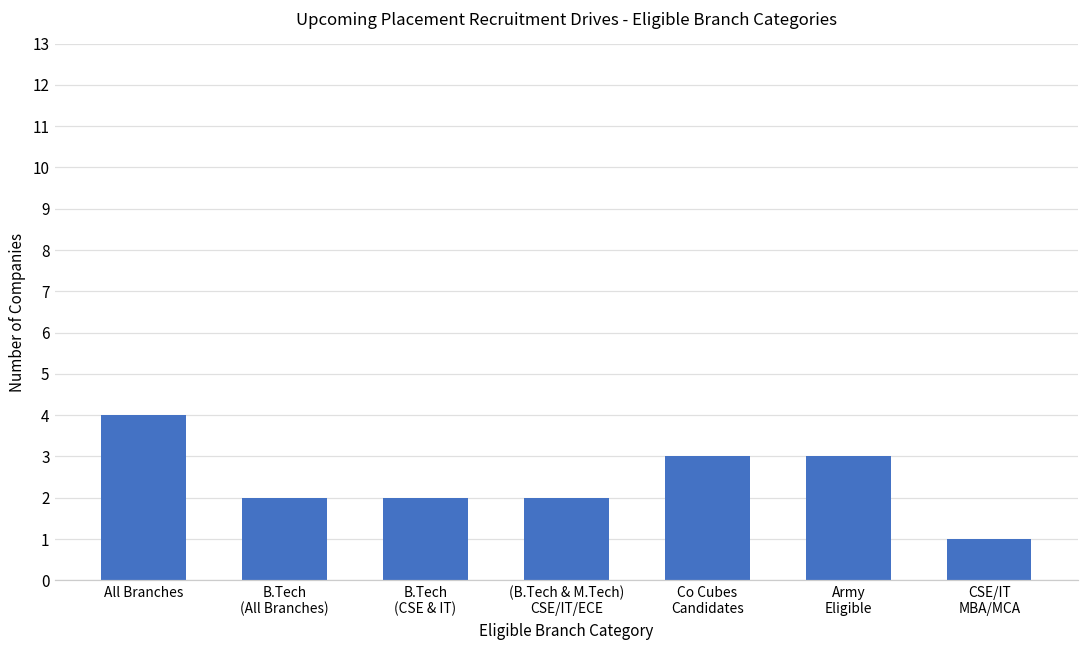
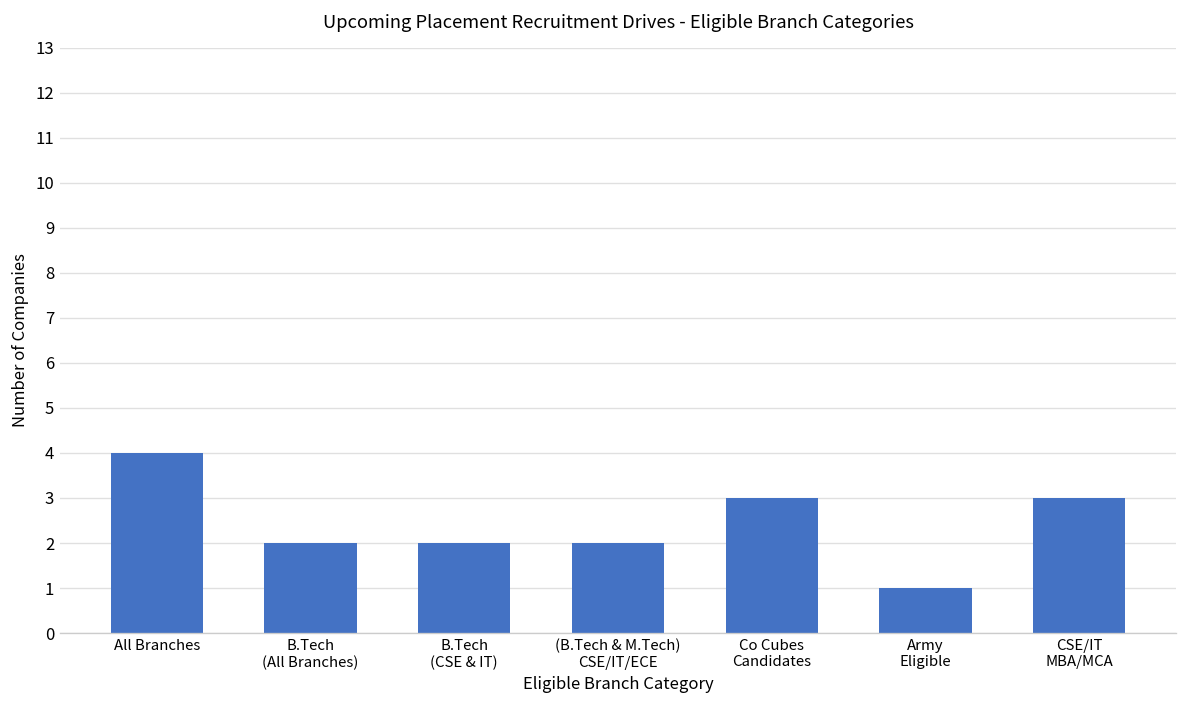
Army Eligible: 3 -> 1
CSE/IT MBA/MCA: 1 -> 3
